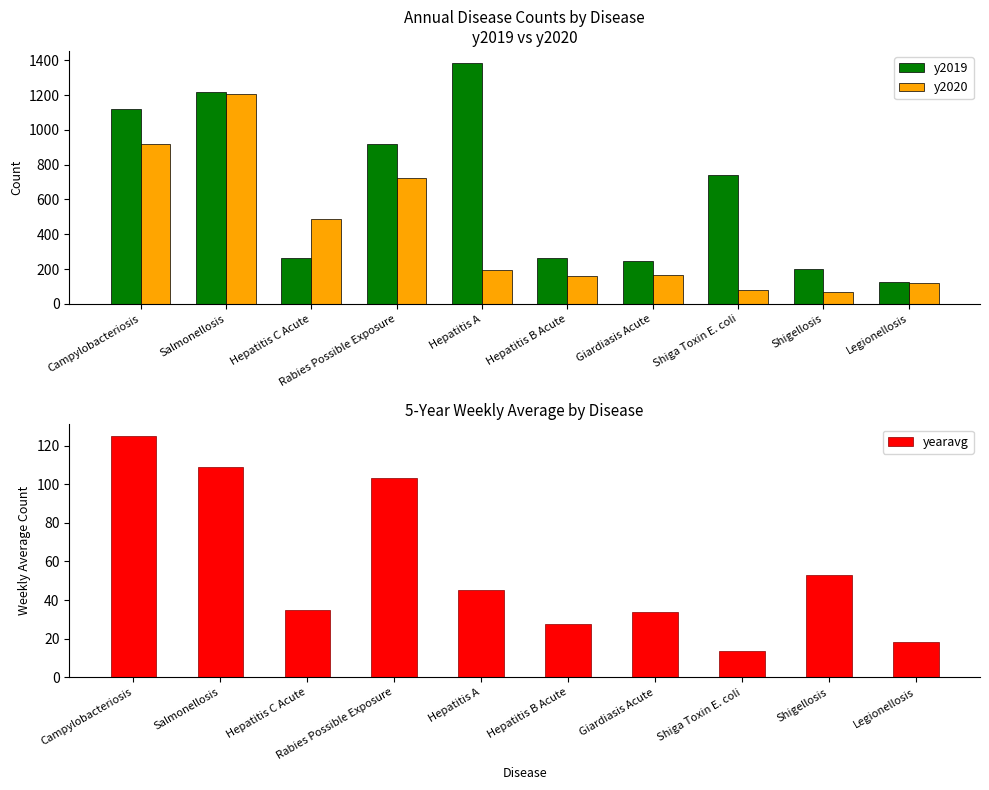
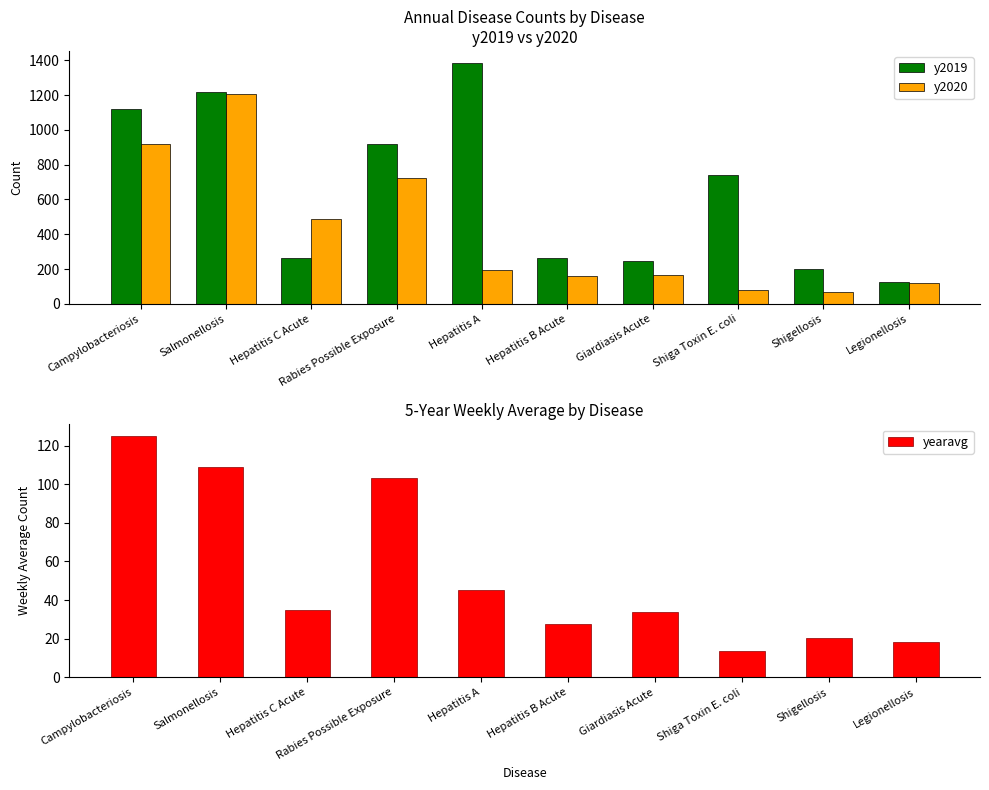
5-Year Weekly Average by Disease, Shigellosis: 53 -> 20
